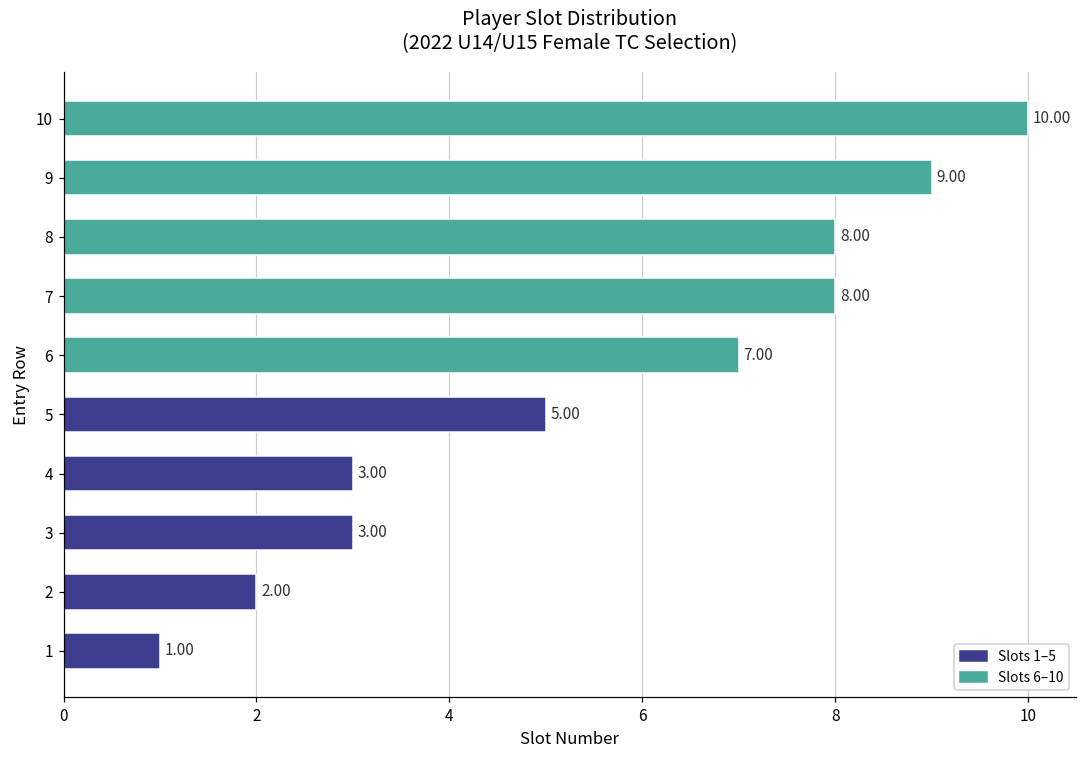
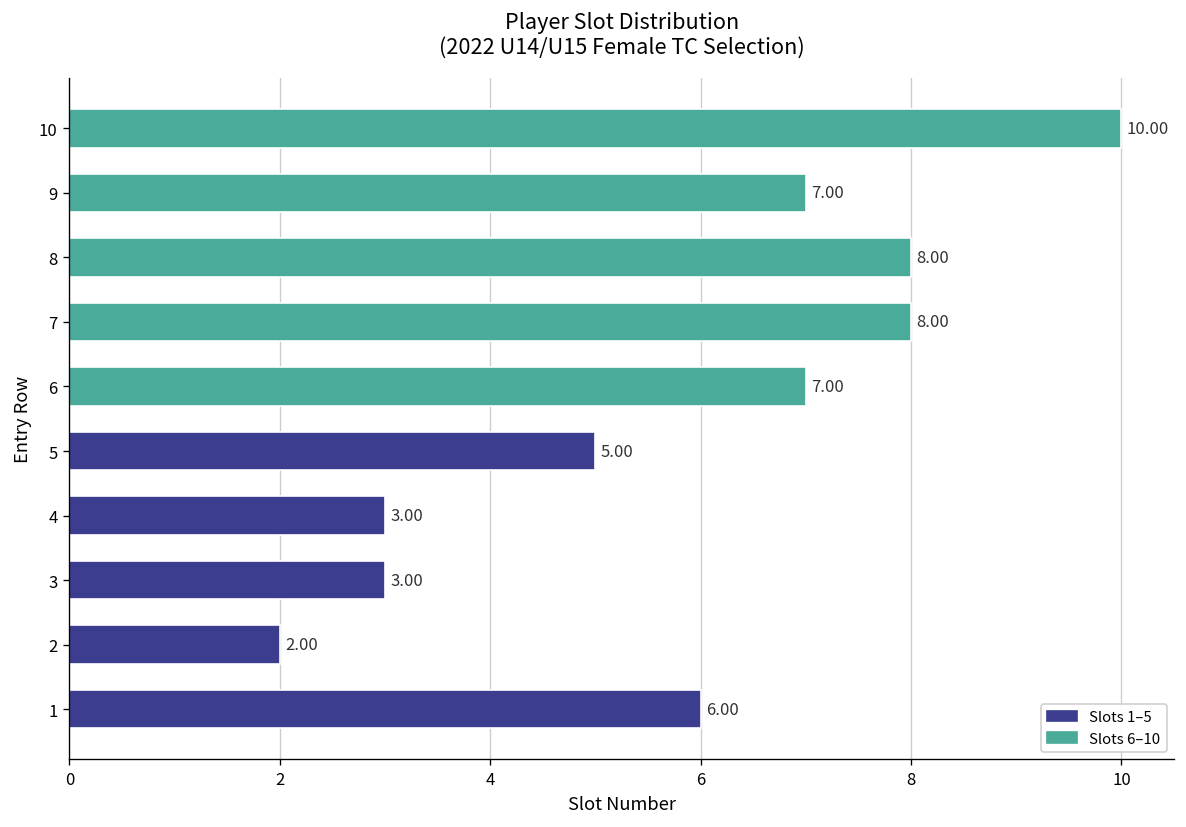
9: 9.00 -> 7.00
1: 1.00 -> 6.00
